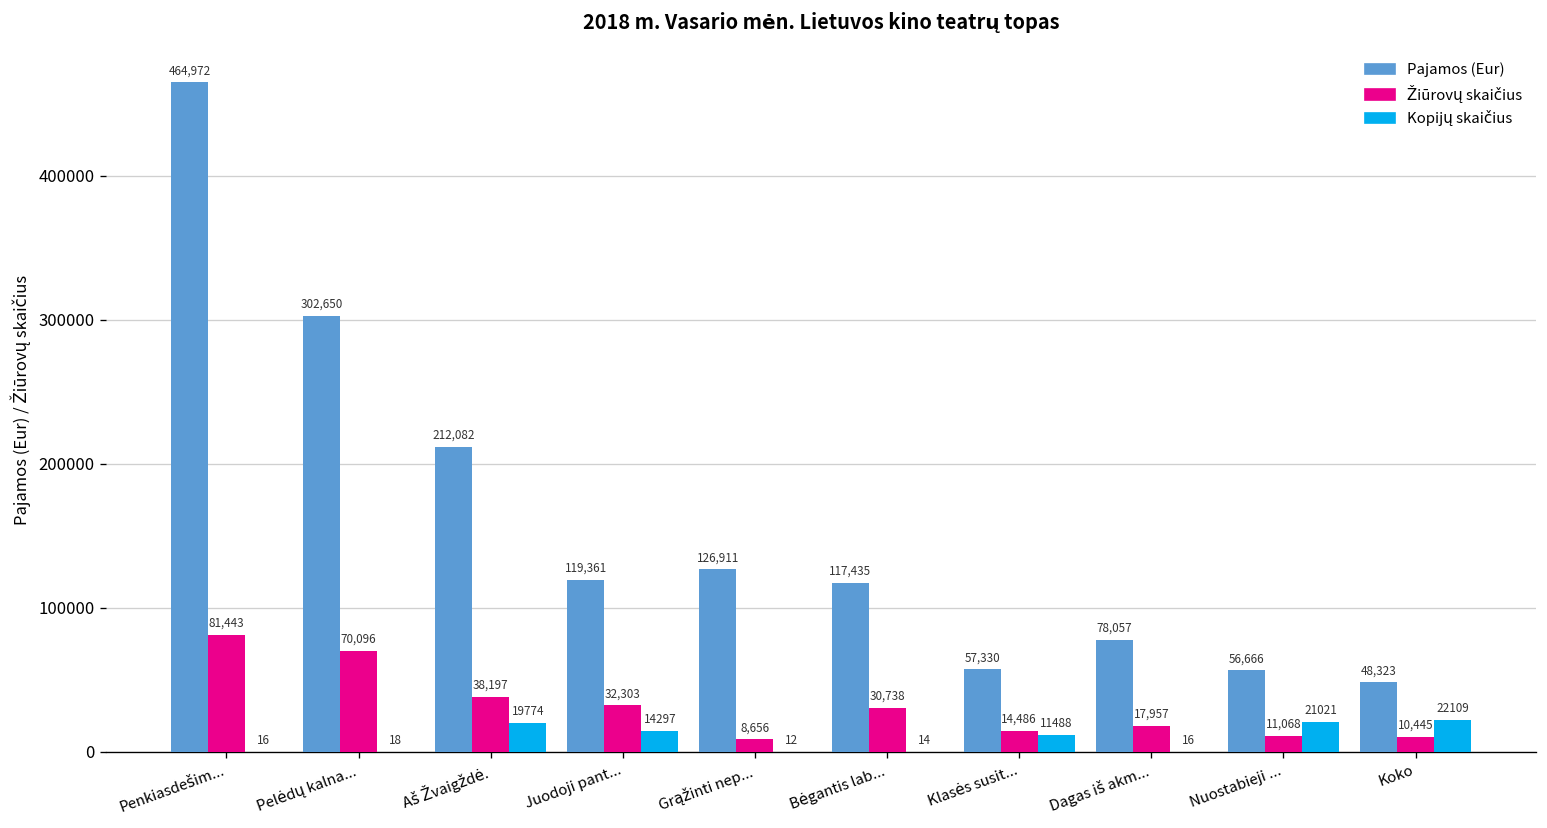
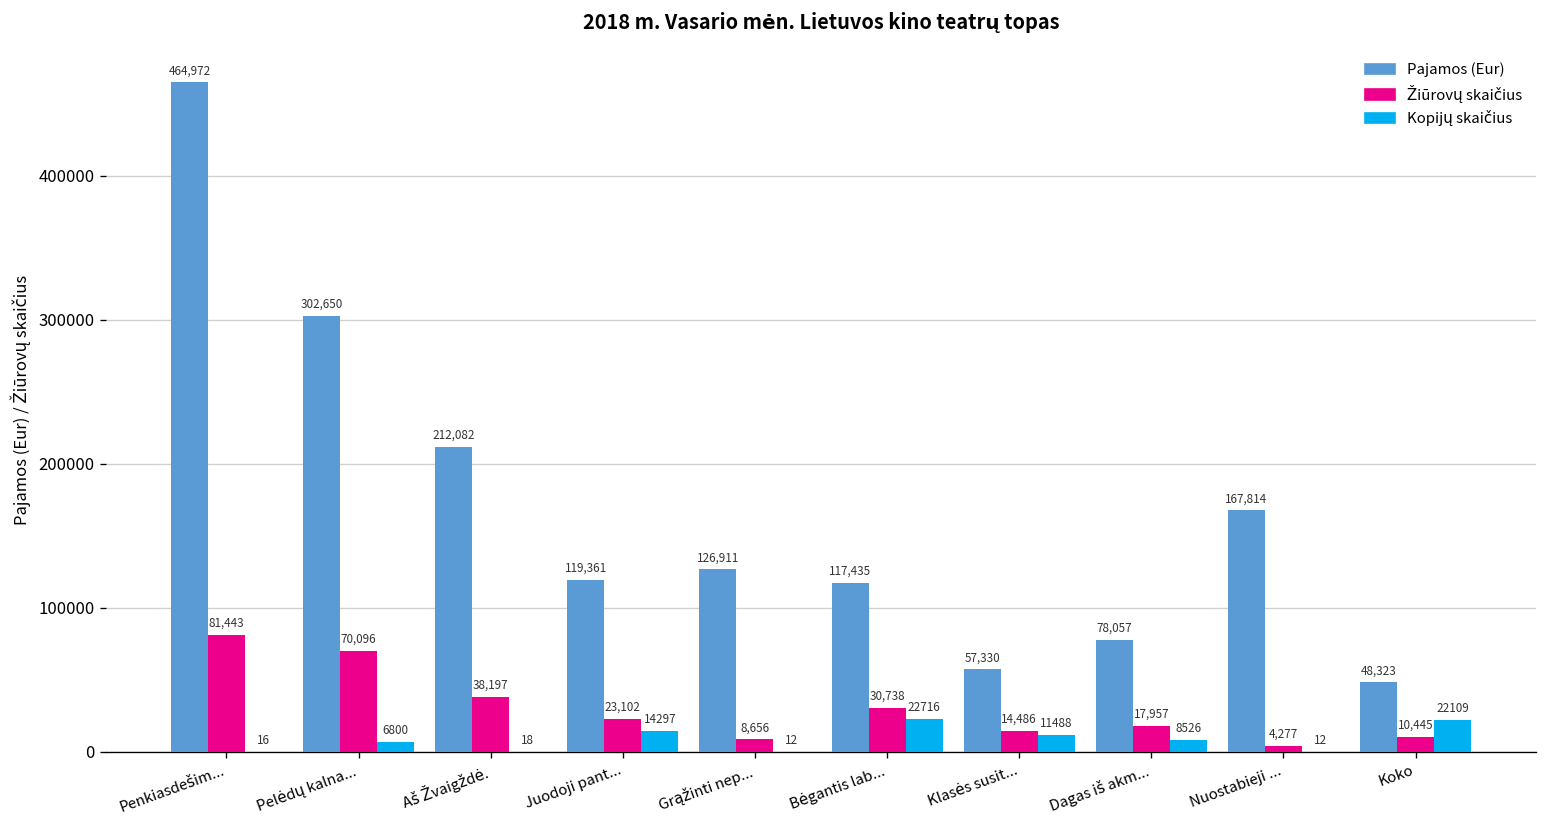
Kopijų skaičius, Pelėdų kalna...: 18 -> 6800
Kopijų skaičius, Aš Žvaigždė.: 19774 -> 18
Žiūrovų skaičius, Juodoji pant...: 32,303 -> 23,102
Kopijų skaičius, Bėgantis lab...: 14 -> 22716
Kopijų skaičius, Dagas iš akm...: 16 -> 8526
Pajamos (Eur), Nuostabieji ...: 56,666 -> 167,814
Žiūrovų skaičius, Nuostabieji ...: 11,068 -> 4,277
Kopijų skaičius, Nuostabieji ...: 21021 -> 12
